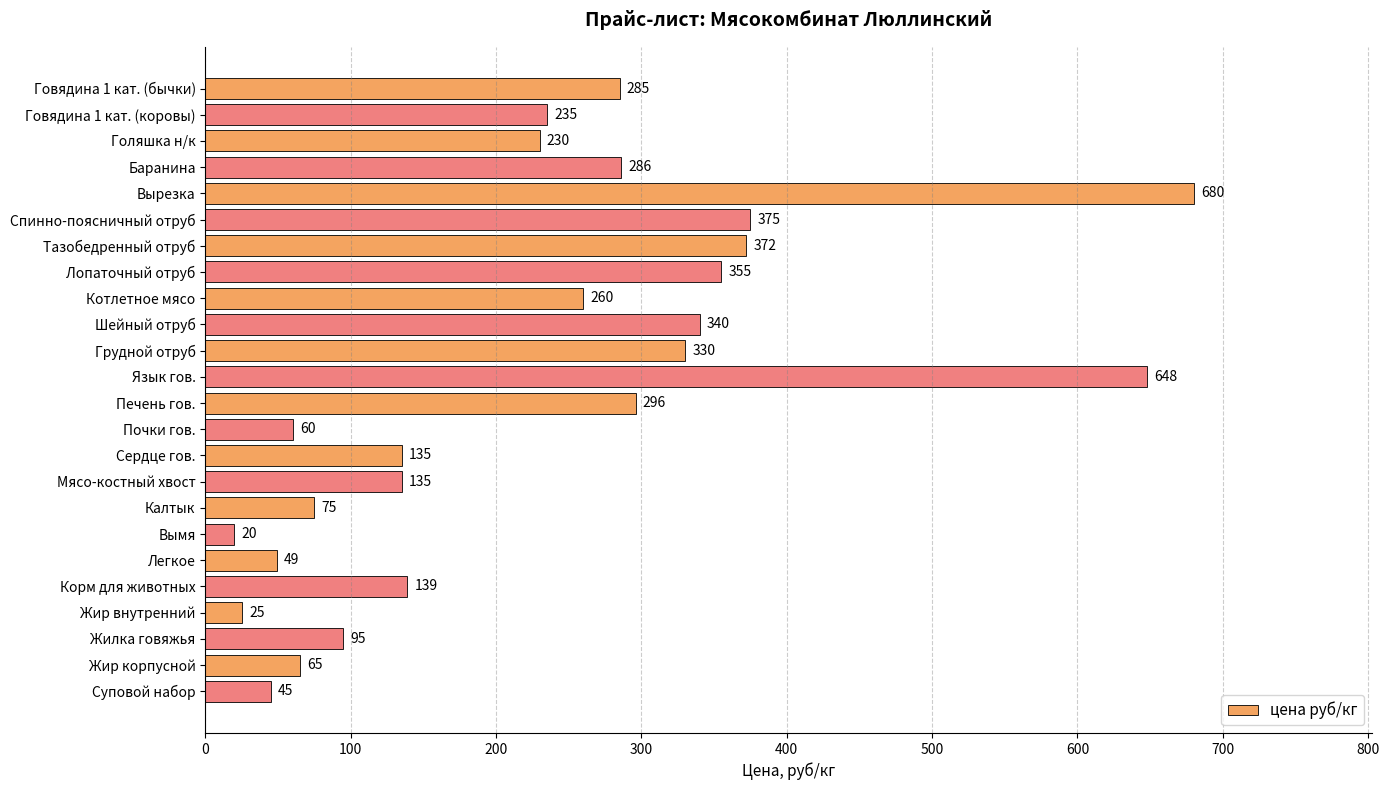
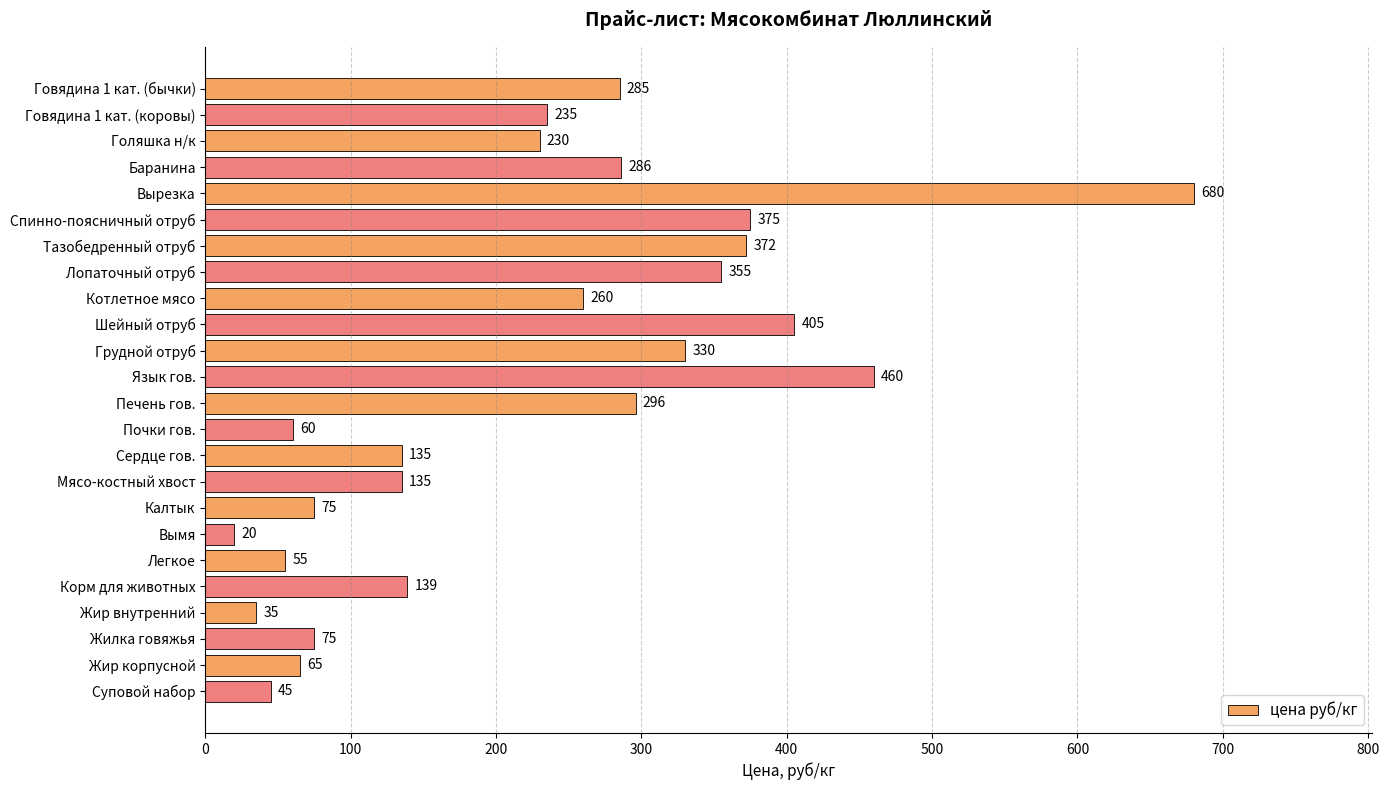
Шейный отруб: 340 -> 405
Язык гов.: 648 -> 460
Легкое: 49 -> 55
Жир внутренний: 25 -> 35
Жилка говяжья: 95 -> 75
